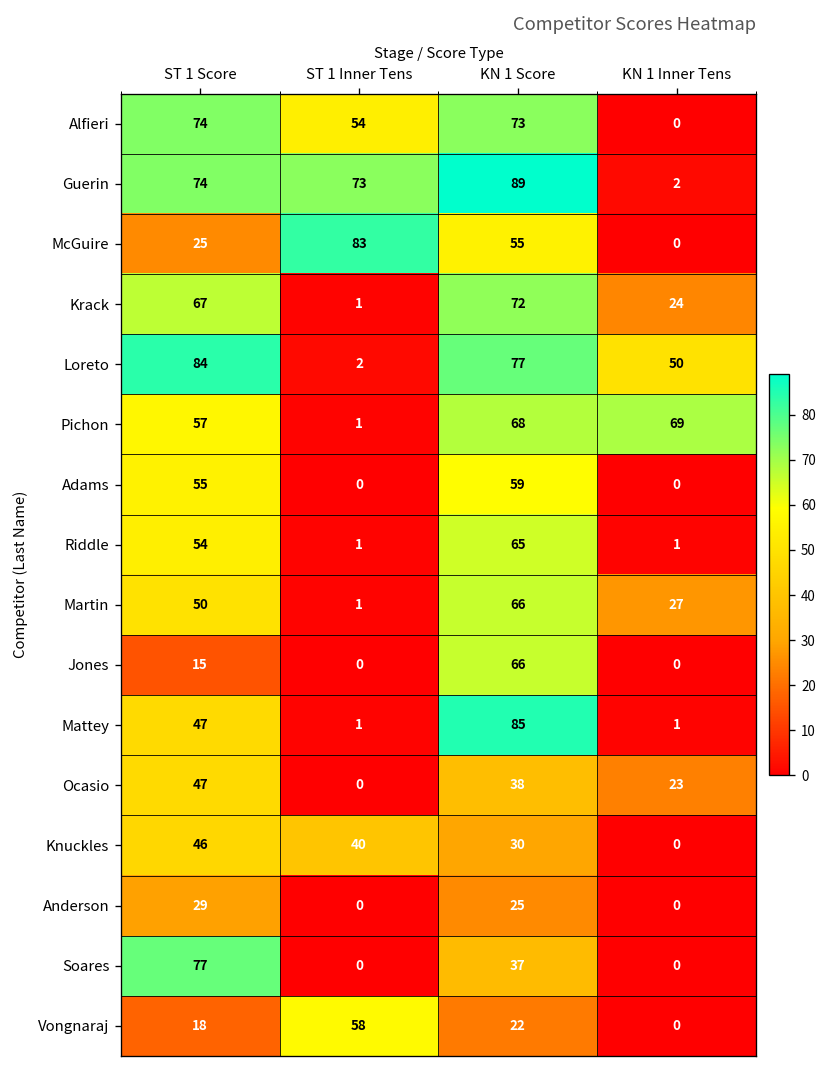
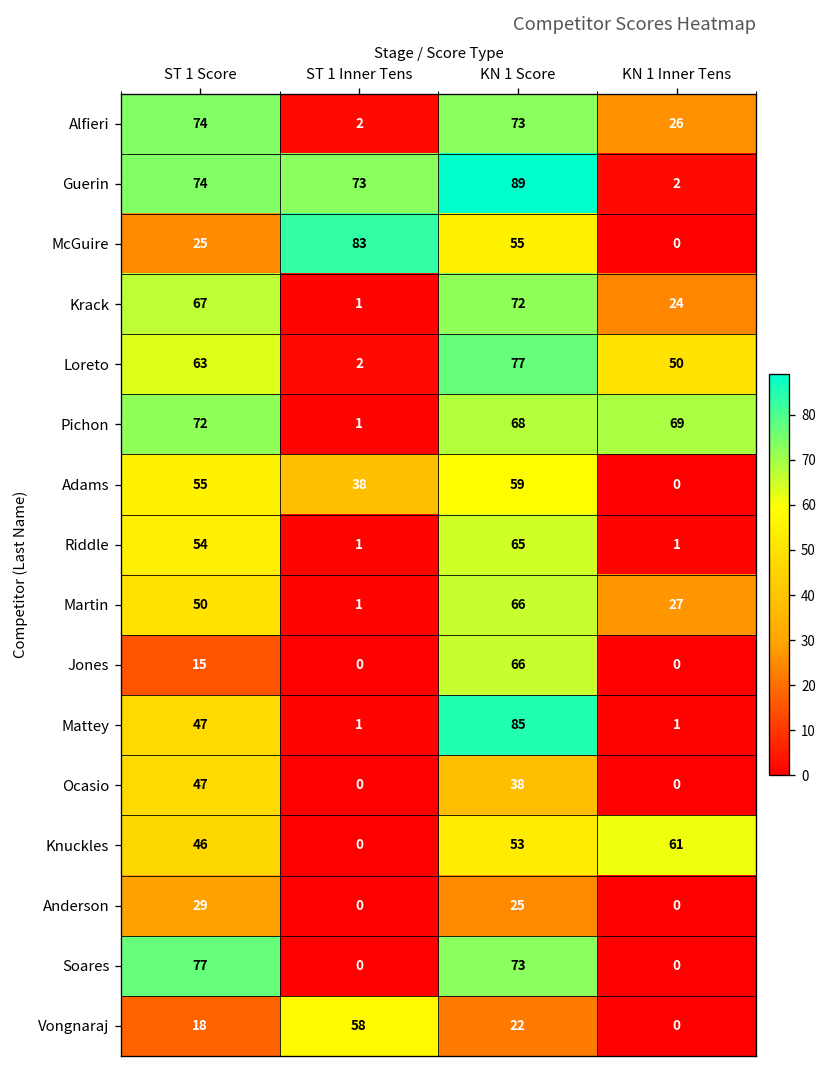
Alfieri, ST 1 Inner Tens: 54 -> 2
Alfieri, KN 1 Inner Tens: 0 -> 26
Loreto, ST 1 Score: 84 -> 63
Pichon, ST 1 Score: 57 -> 72
Adams, ST 1 Inner Tens: 0 -> 38
Ocasio, KN 1 Inner Tens: 23 -> 0
Knuckles, ST 1 Inner Tens: 40 -> 0
Knuckles, KN 1 Score: 30 -> 53
Knuckles, KN 1 Inner Tens: 0 -> 61
Soares, KN 1 Score: 37 -> 73
